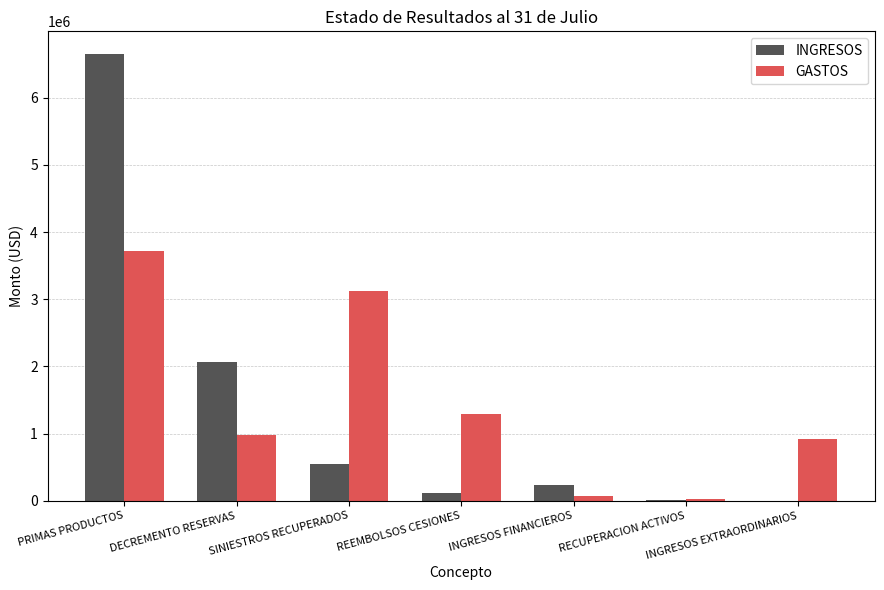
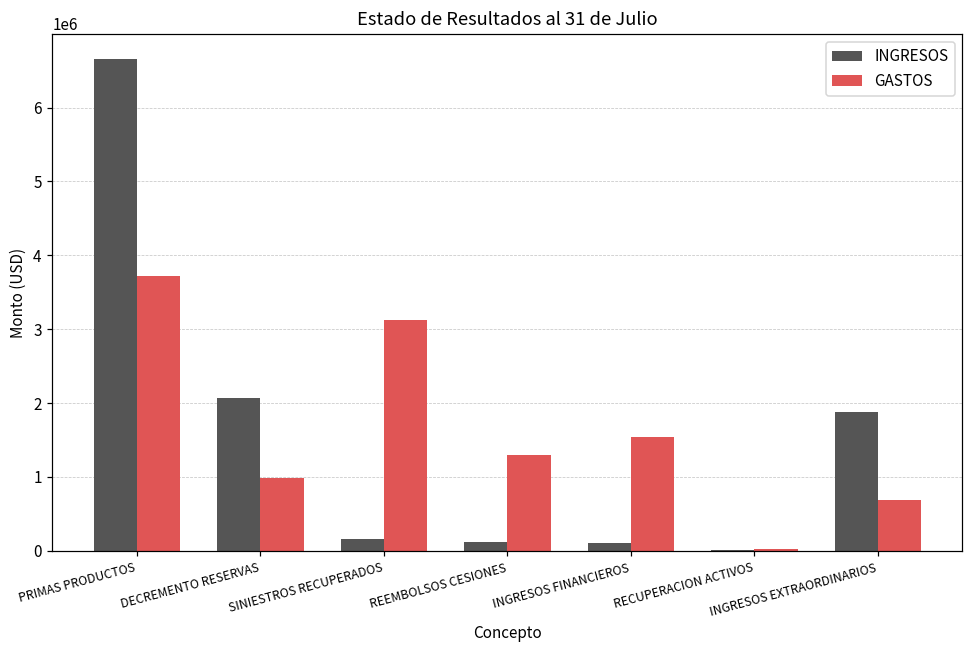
INGRESOS, SINIESTROS RECUPERADOS: 600000 -> 200000
INGRESOS, INGRESOS FINANCIEROS: 200000 -> 100000
GASTOS, INGRESOS FINANCIEROS: 100000 -> 1500000
INGRESOS, INGRESOS EXTRAORDINARIOS: 0 -> 1900000
GASTOS, INGRESOS EXTRAORDINARIOS: 900000 -> 700000
